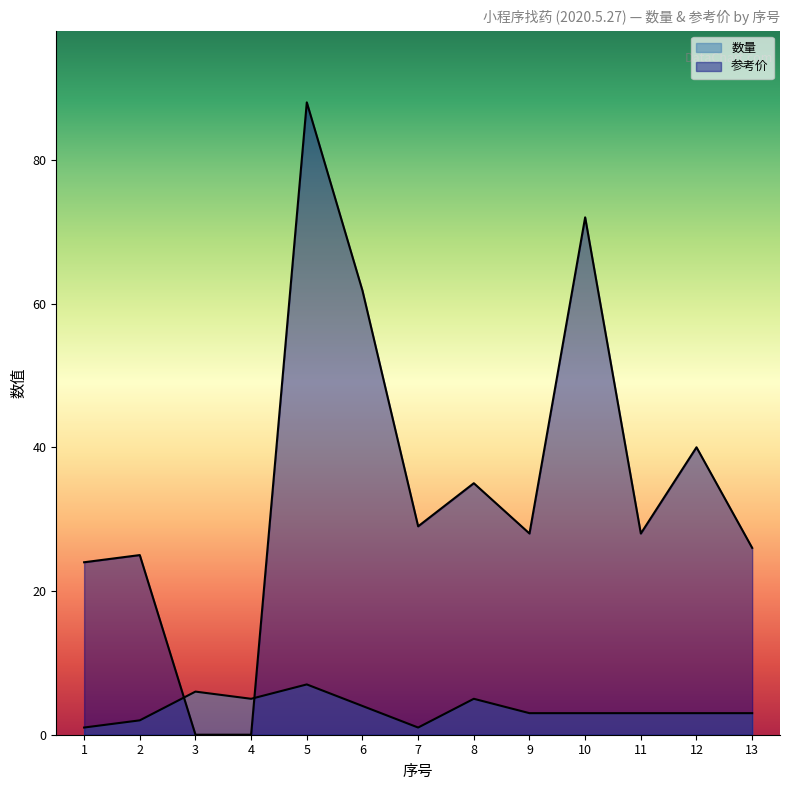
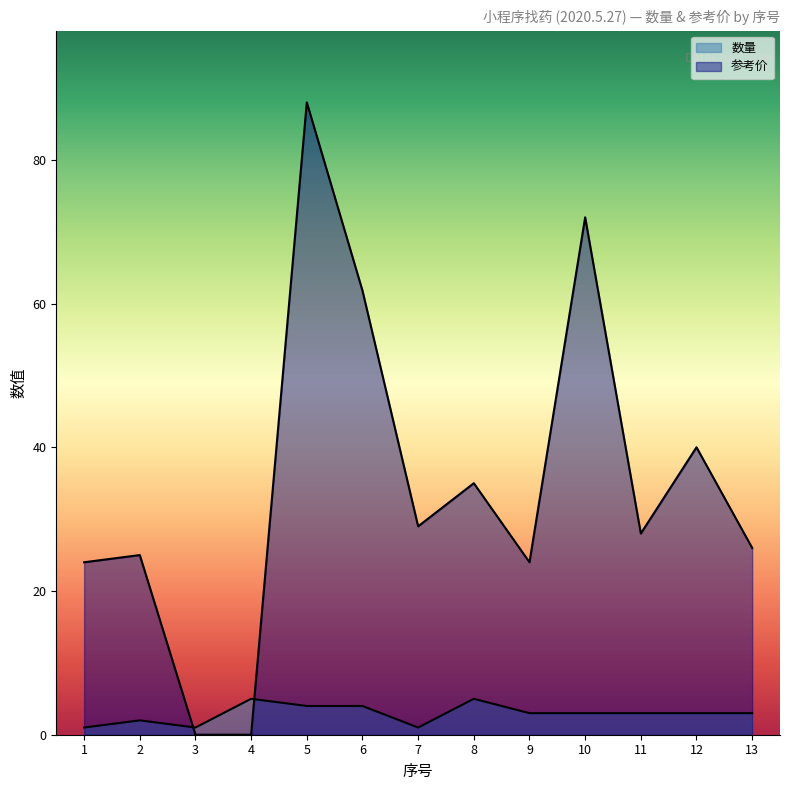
数量, 3: 6 -> 1
数量, 5: 7 -> 4
参考价, 9: 28 -> 24
